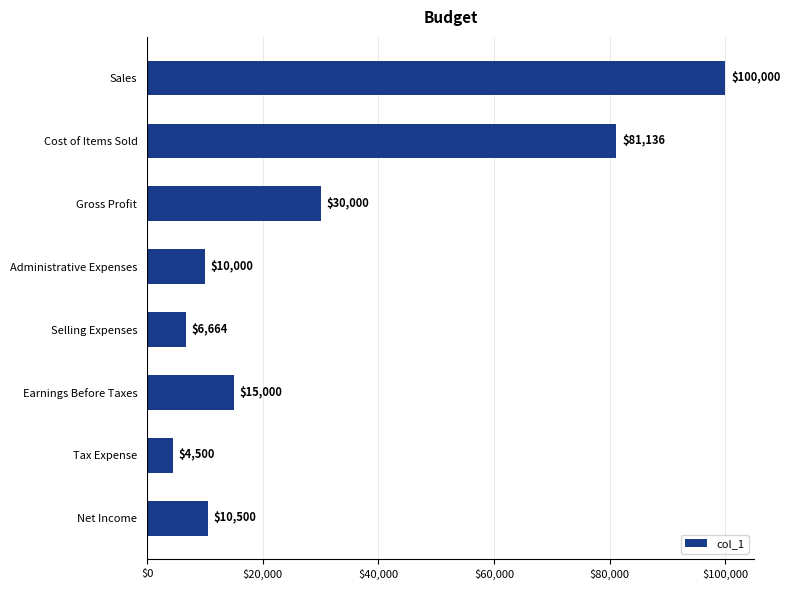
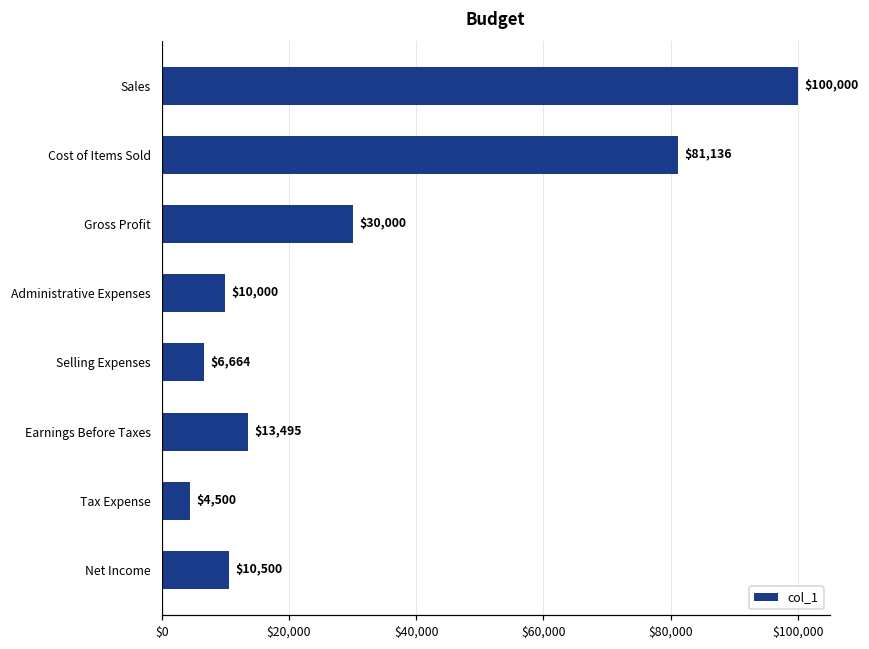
Earnings Before Taxes: $15,000 -> $13,495
